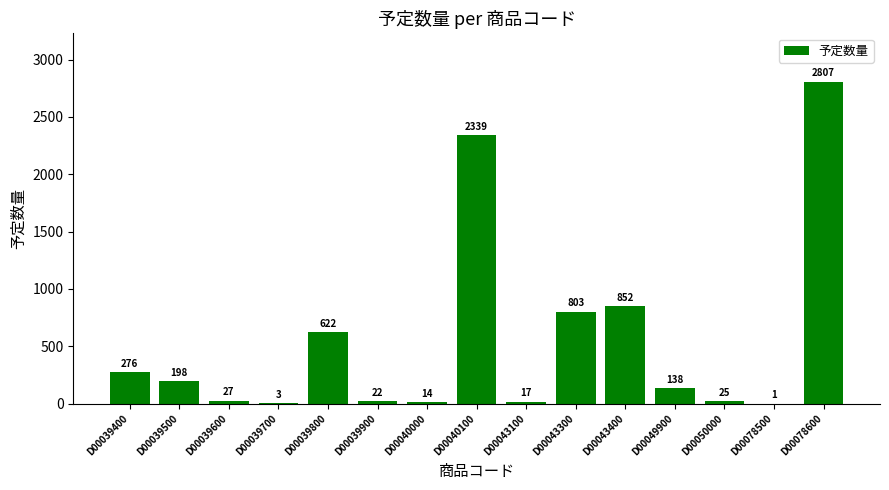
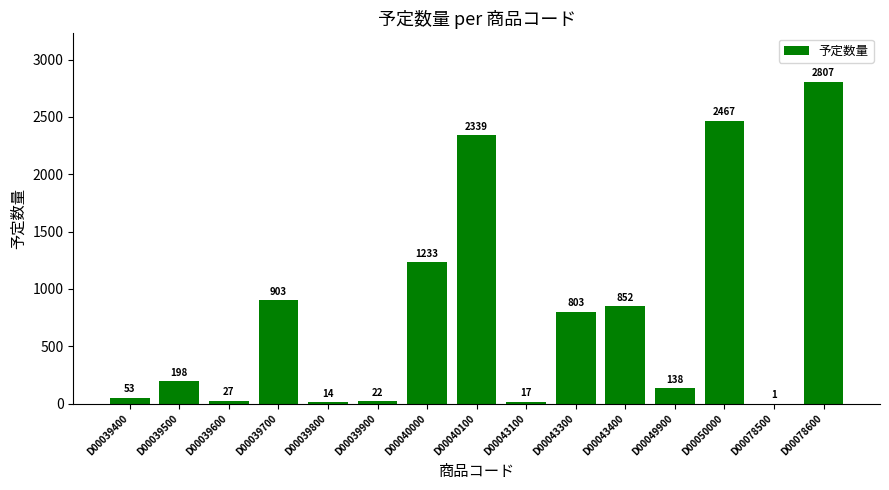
D00039400: 276 -> 53
D00039700: 3 -> 903
D00039800: 622 -> 14
D00040000: 14 -> 1233
D00050000: 25 -> 2467
